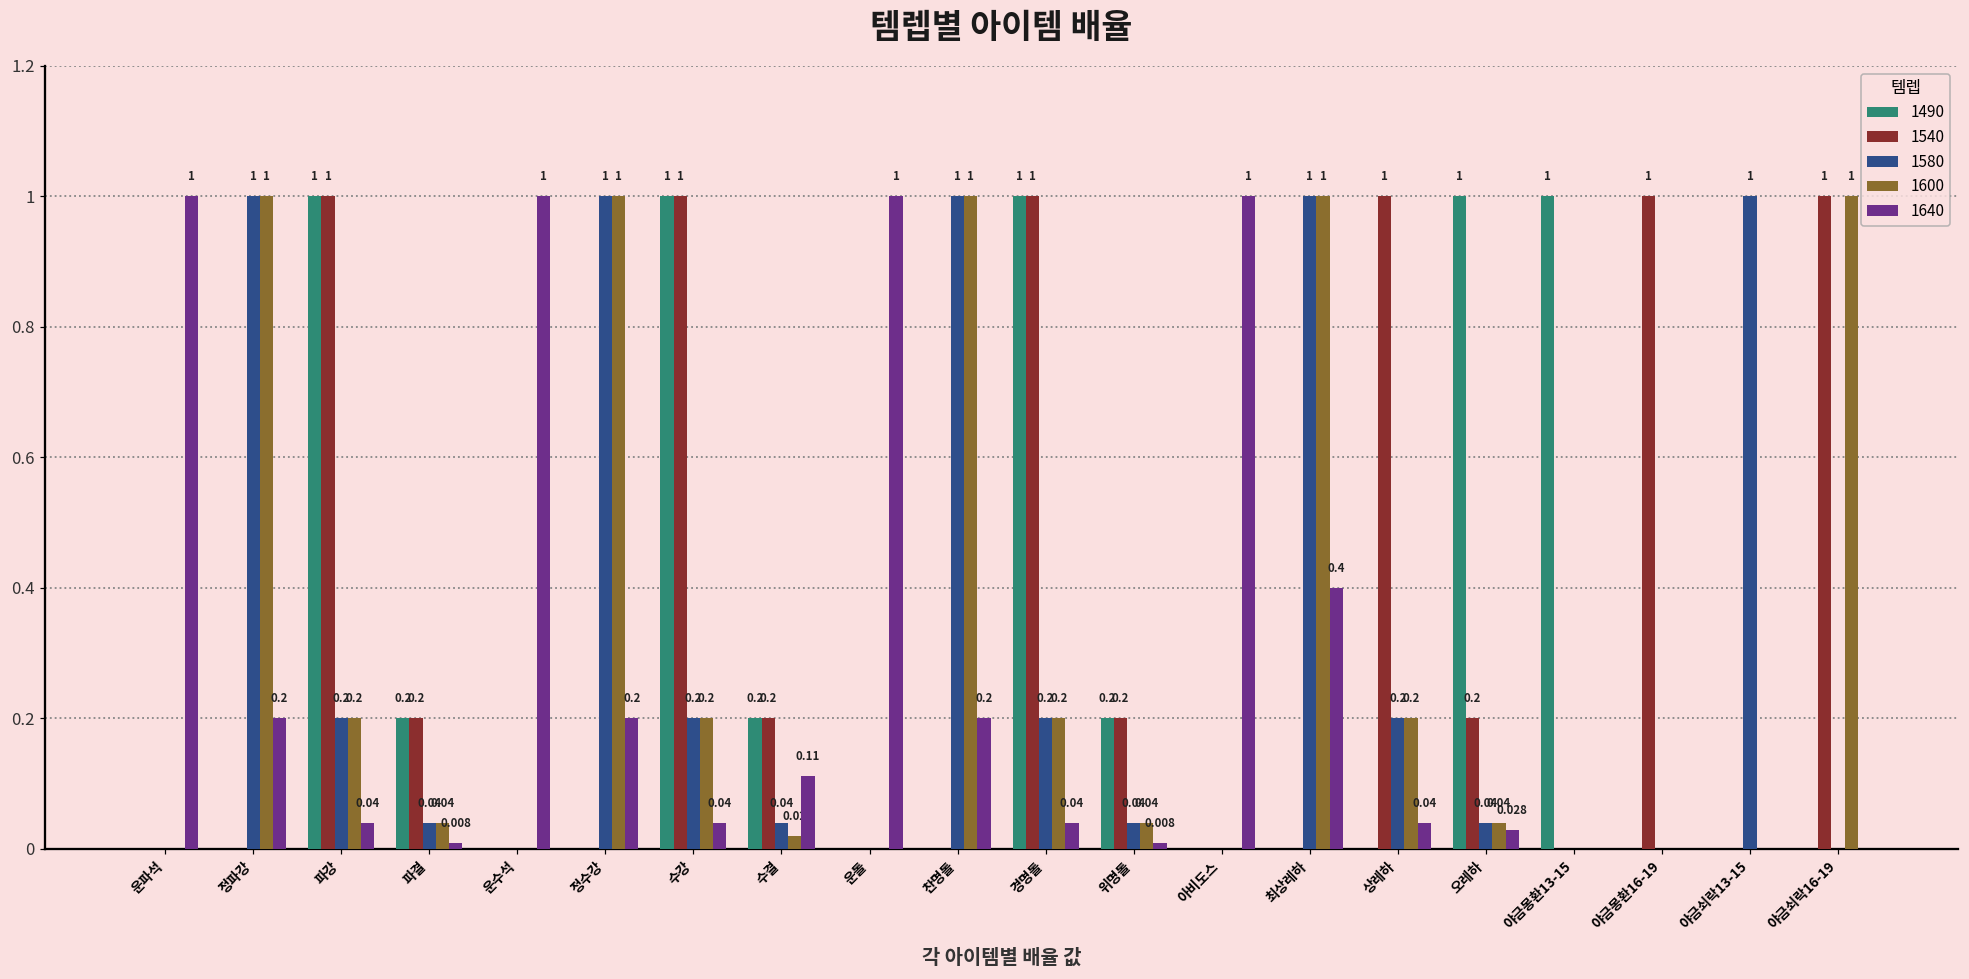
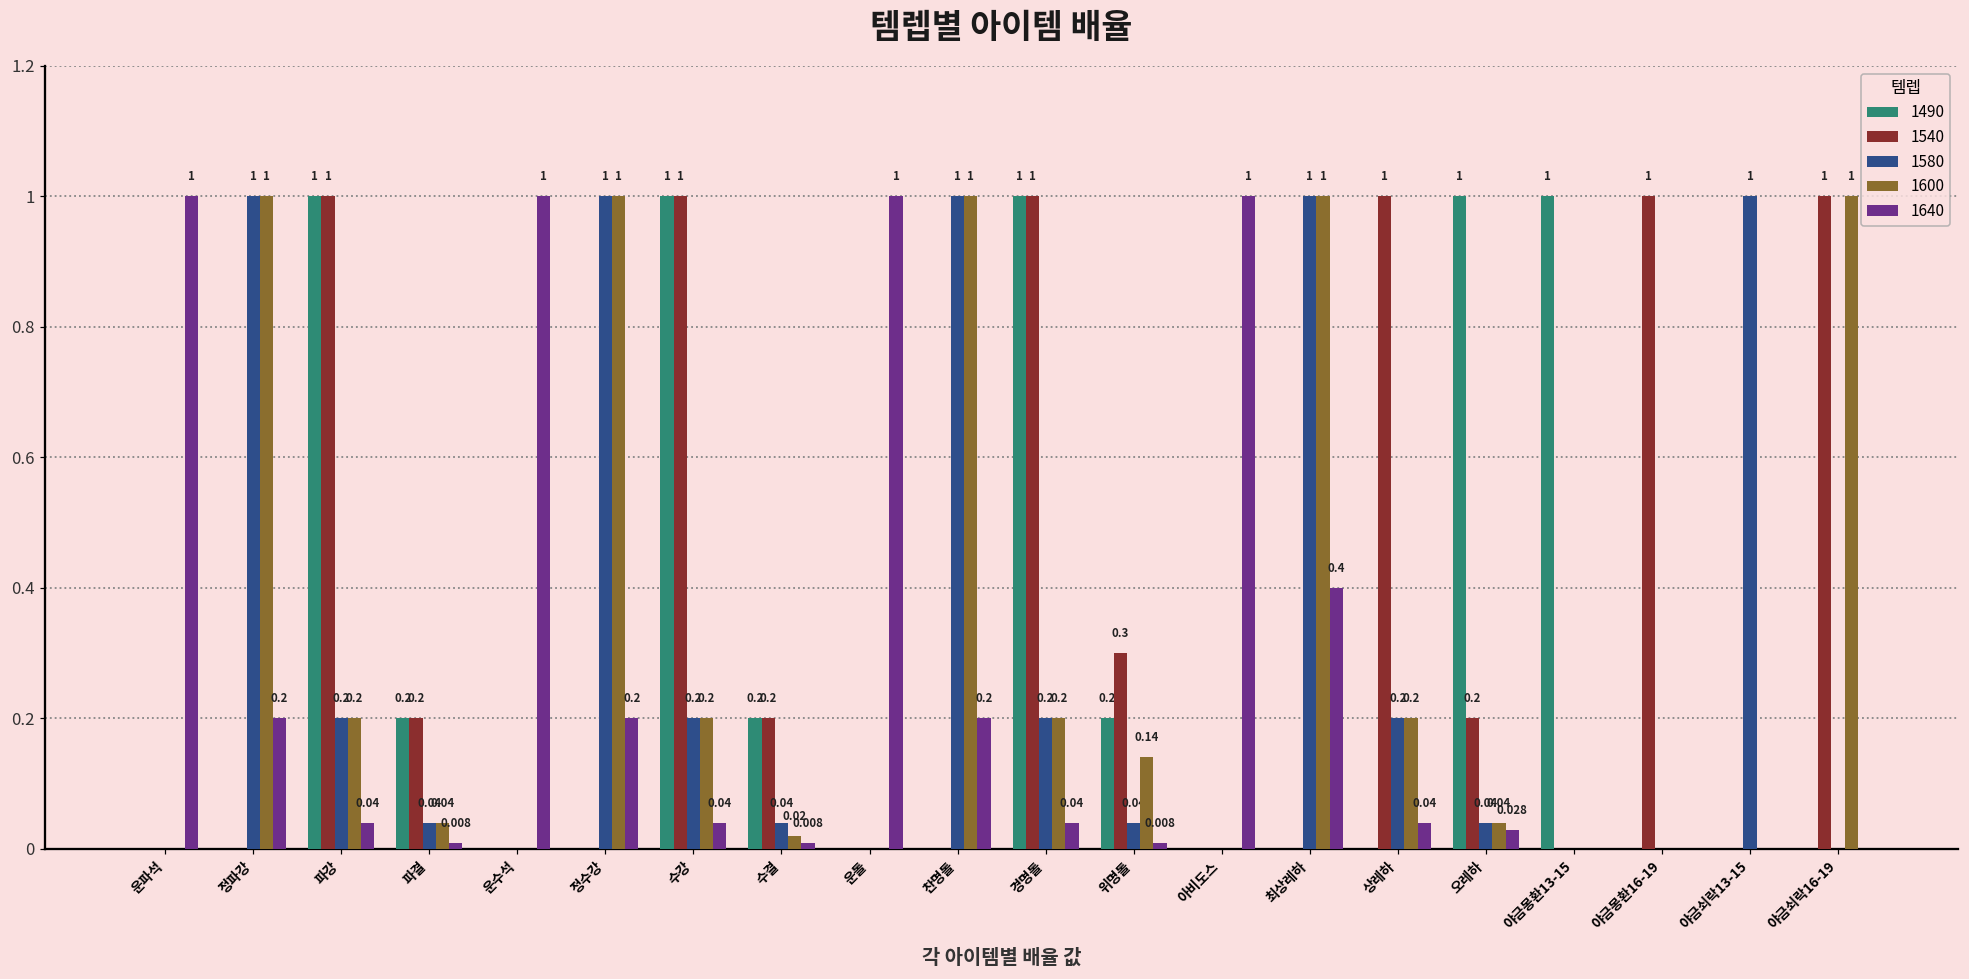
1640, 수결: 0.11 -> 0.008
1540, 위명돌: 0.2 -> 0.3
1600, 위명돌: 0.04 -> 0.14
